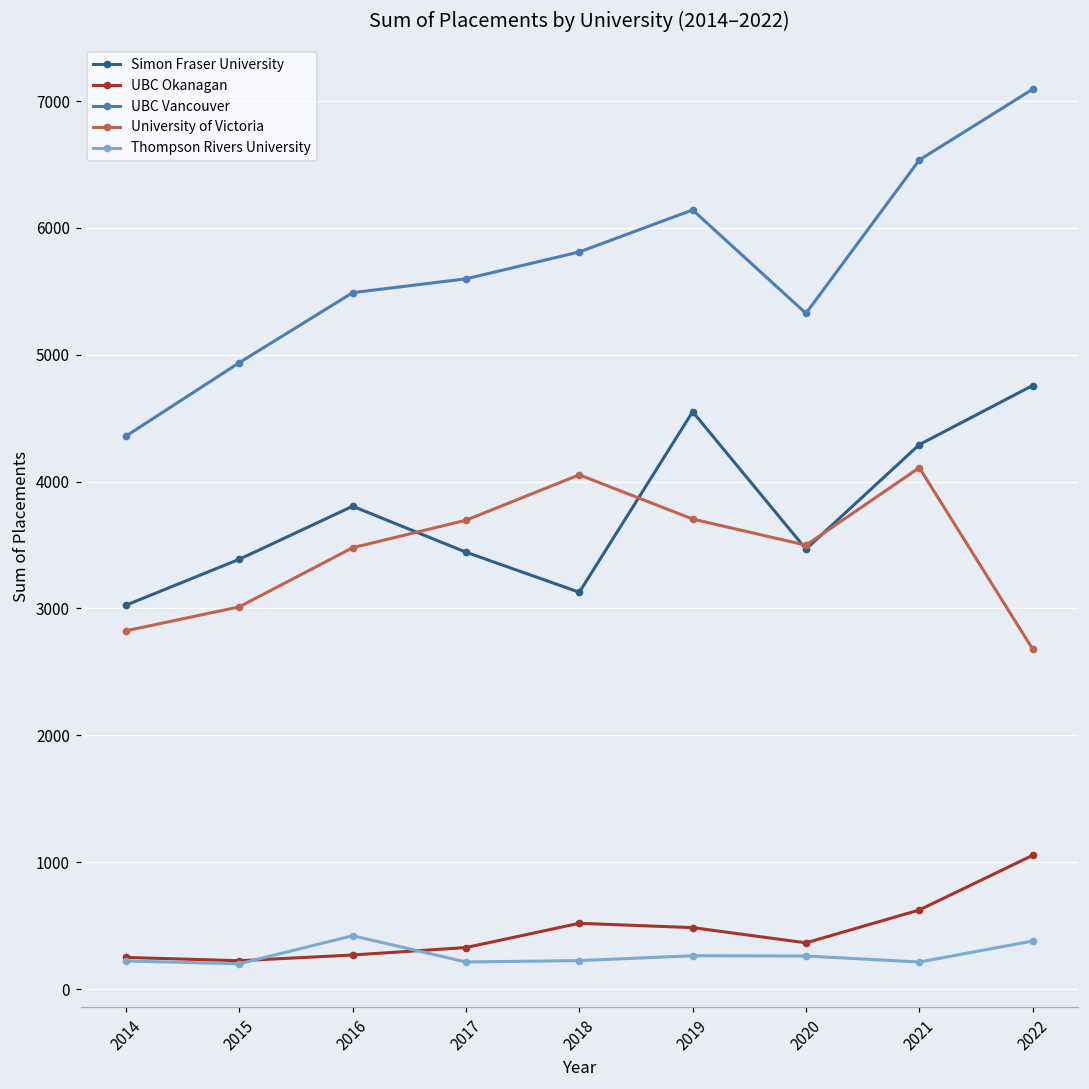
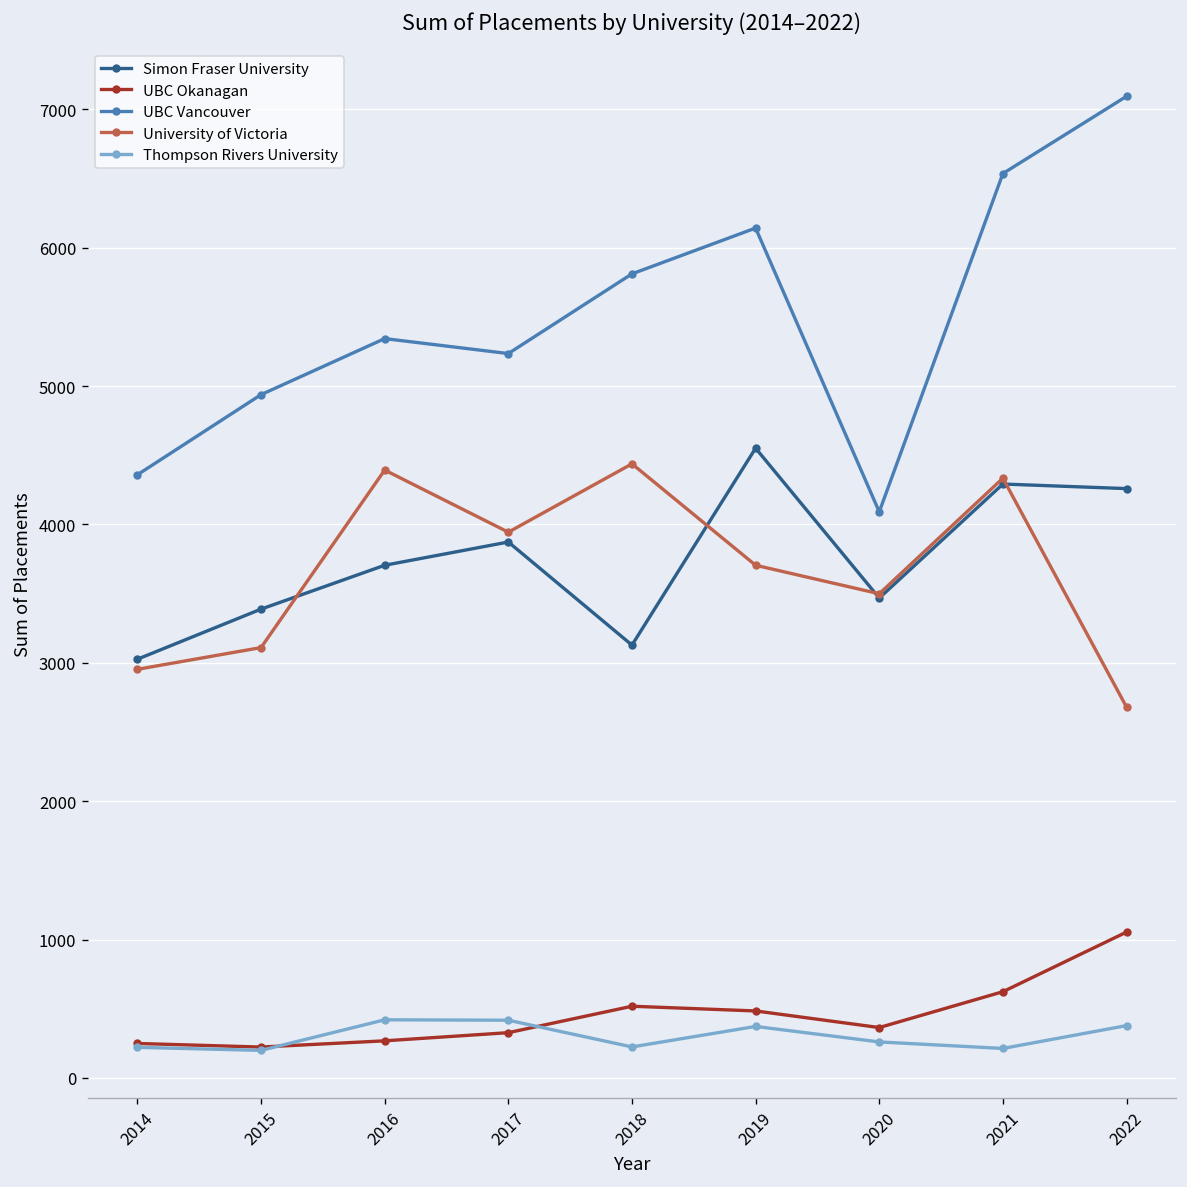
University of Victoria, 2014: 2820 -> 2950
University of Victoria, 2015: 3010 -> 3110
Simon Fraser University, 2016: 3810 -> 3710
UBC Vancouver, 2016: 5490 -> 5340
University of Victoria, 2016: 3480 -> 4390
Simon Fraser University, 2017: 3440 -> 3870
UBC Vancouver, 2017: 5600 -> 5240
University of Victoria, 2017: 3700 -> 3940
Thompson Rivers University, 2017: 210 -> 420
University of Victoria, 2018: 4050 -> 4440
Thompson Rivers University, 2019: 260 -> 370
UBC Vancouver, 2020: 5330 -> 4090
University of Victoria, 2021: 4110 -> 4330
Simon Fraser University, 2022: 4760 -> 4260
